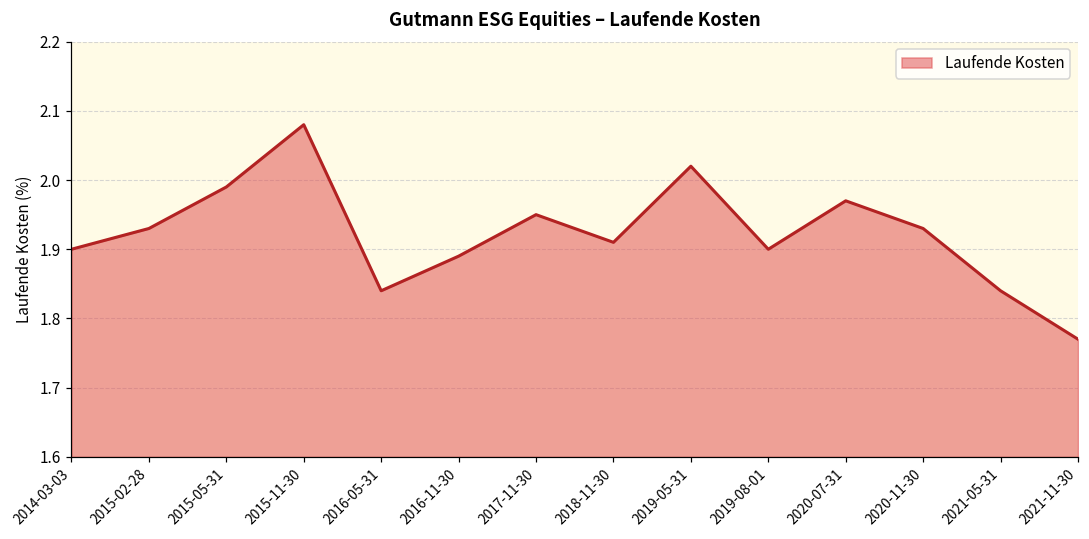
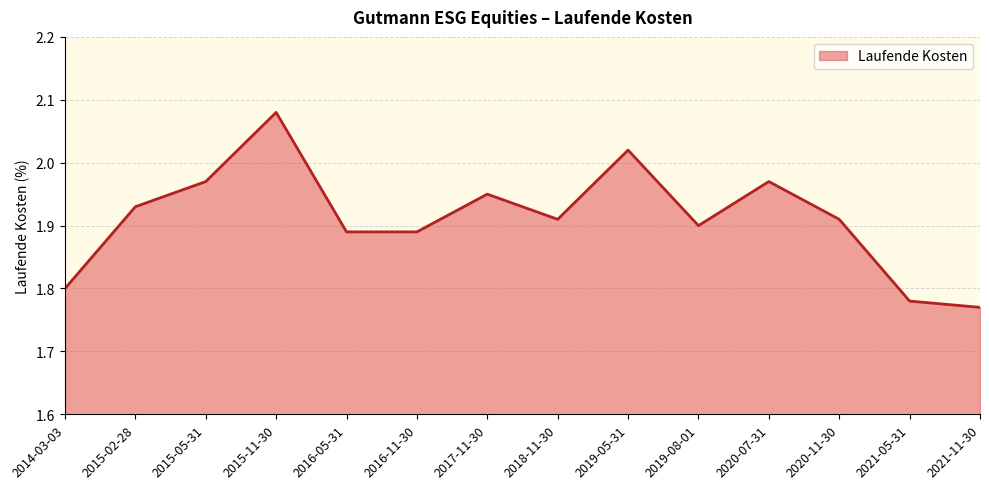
2014-03-03: 1.9 -> 1.8
2015-05-31: 1.99 -> 1.97
2016-05-31: 1.84 -> 1.89
2020-11-30: 1.93 -> 1.91
2021-05-31: 1.84 -> 1.78
